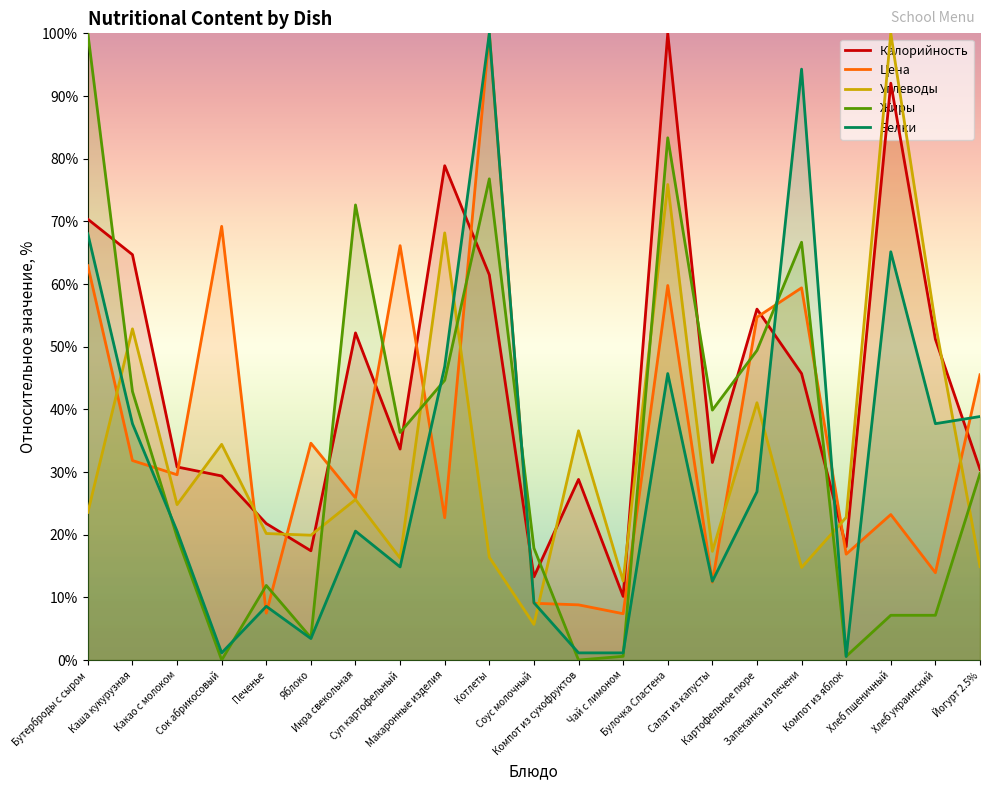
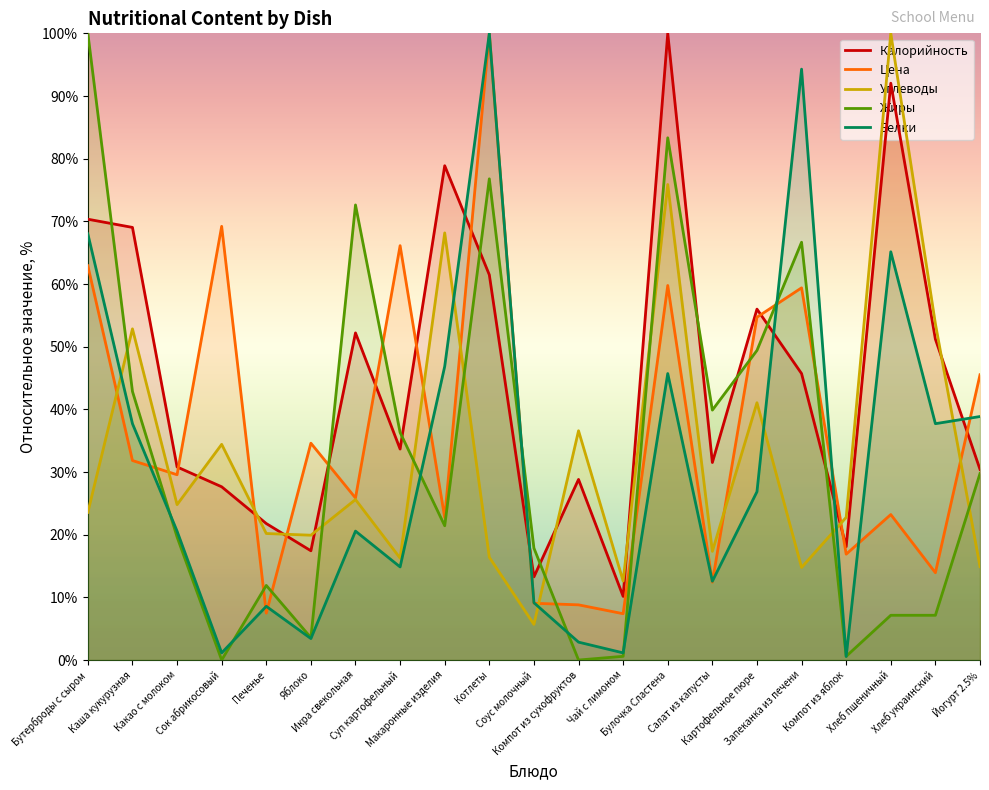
Калорийность, Каша кукурузная: 65% -> 69%
Калорийность, Сок абрикосовый: 29% -> 28%
Жиры, Макаронные изделия: 45% -> 21%
Белки, Компот из сухофруктов: 1% -> 3%
